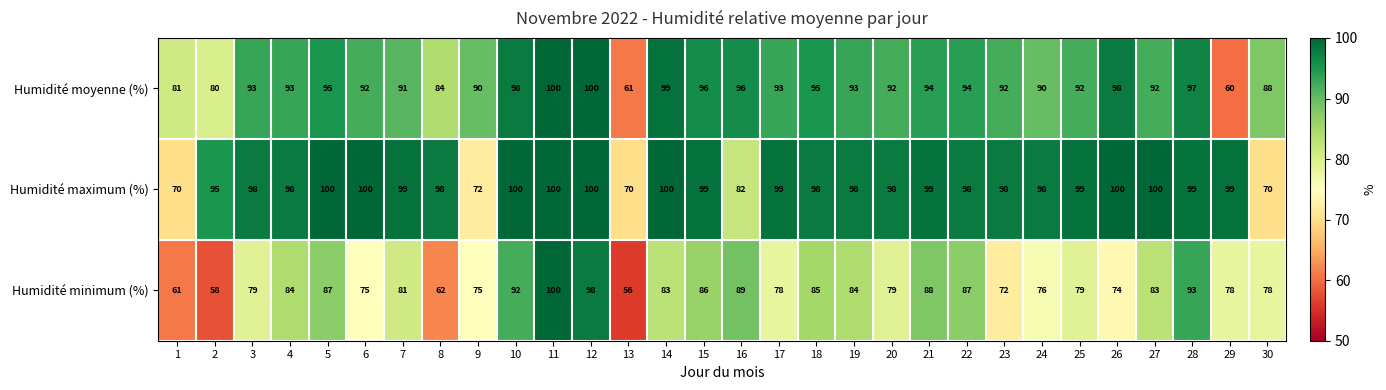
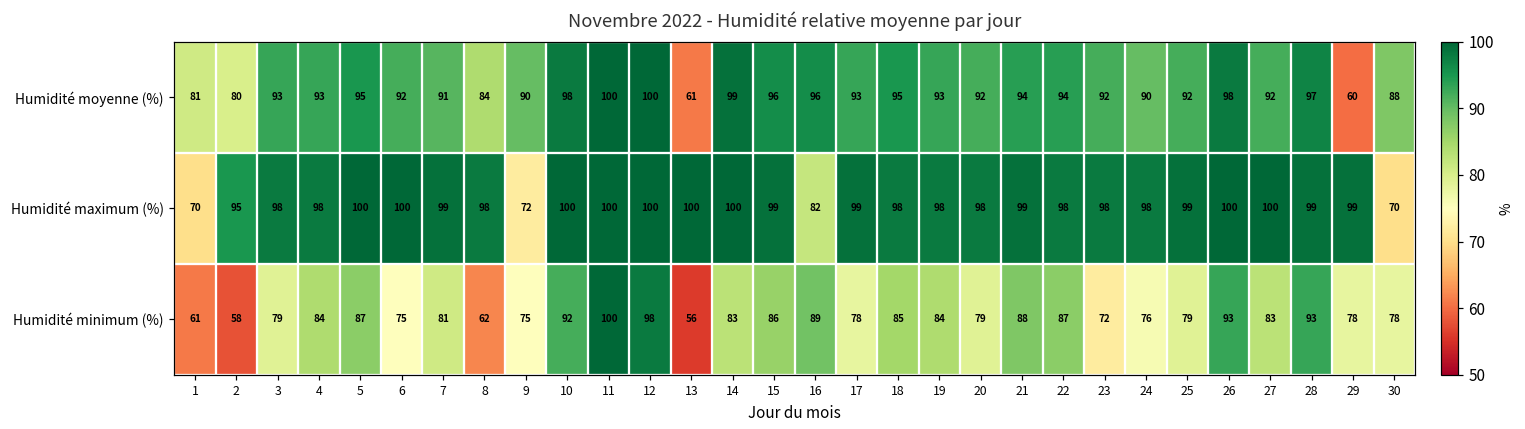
Humidité maximum (%), 13: 70 -> 100
Humidité minimum (%), 26: 74 -> 93
